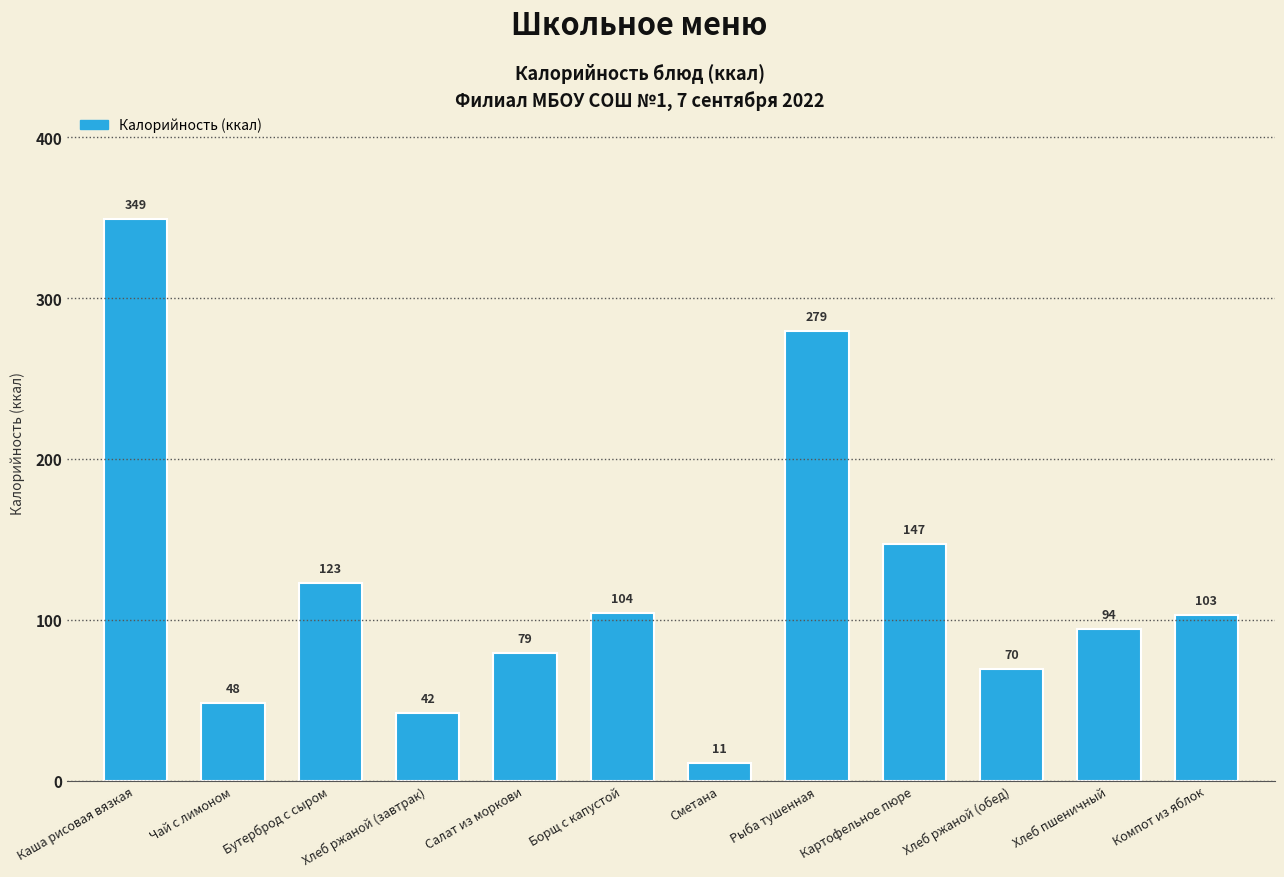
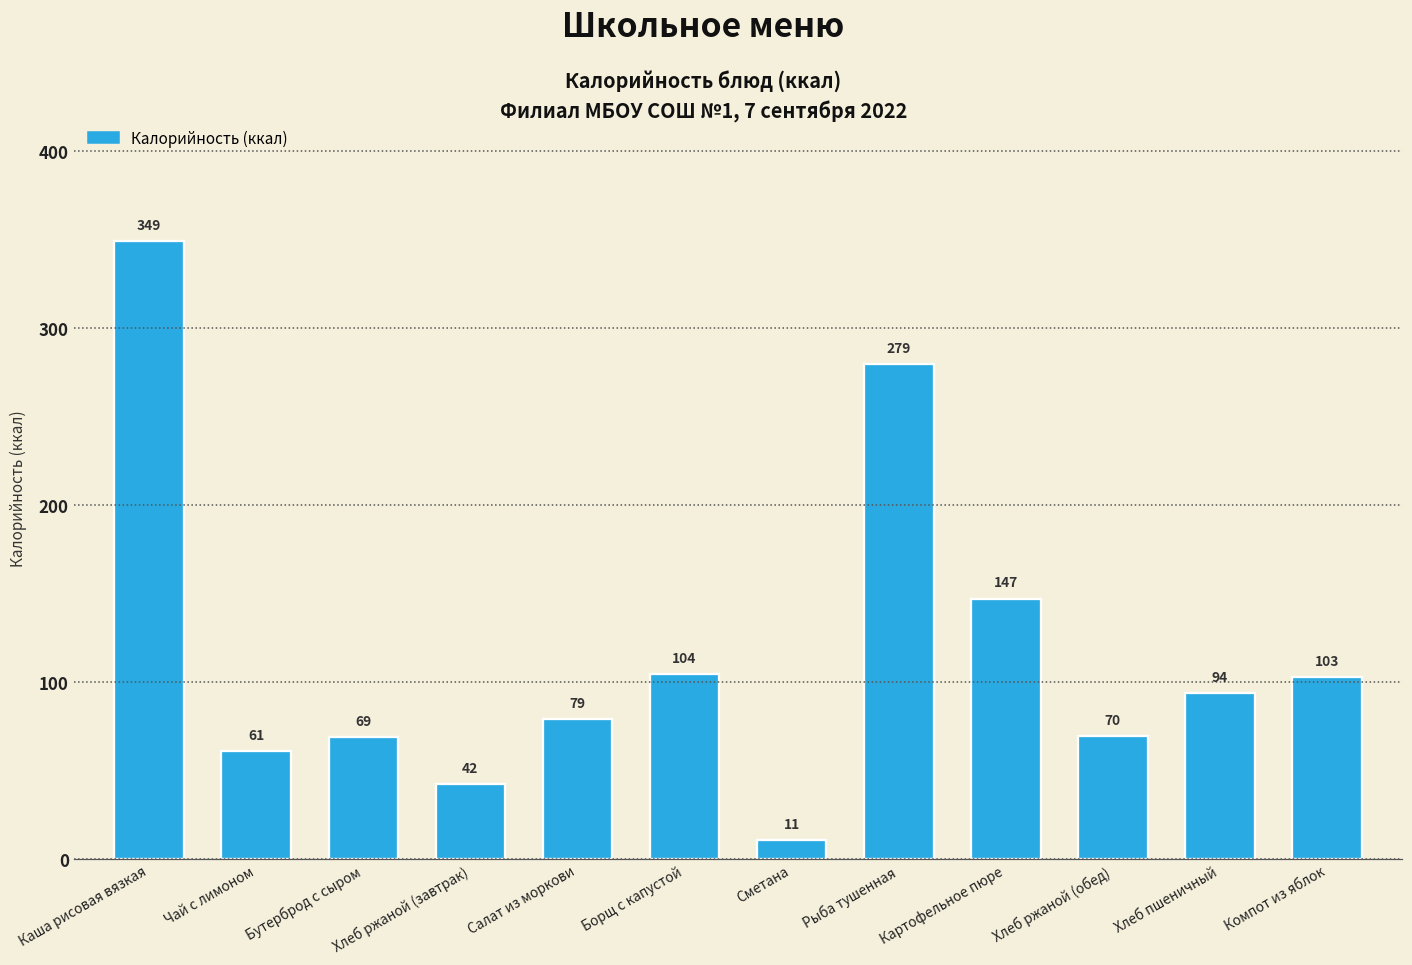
Чай с лимоном: 48 -> 61
Бутерброд с сыром: 123 -> 69
